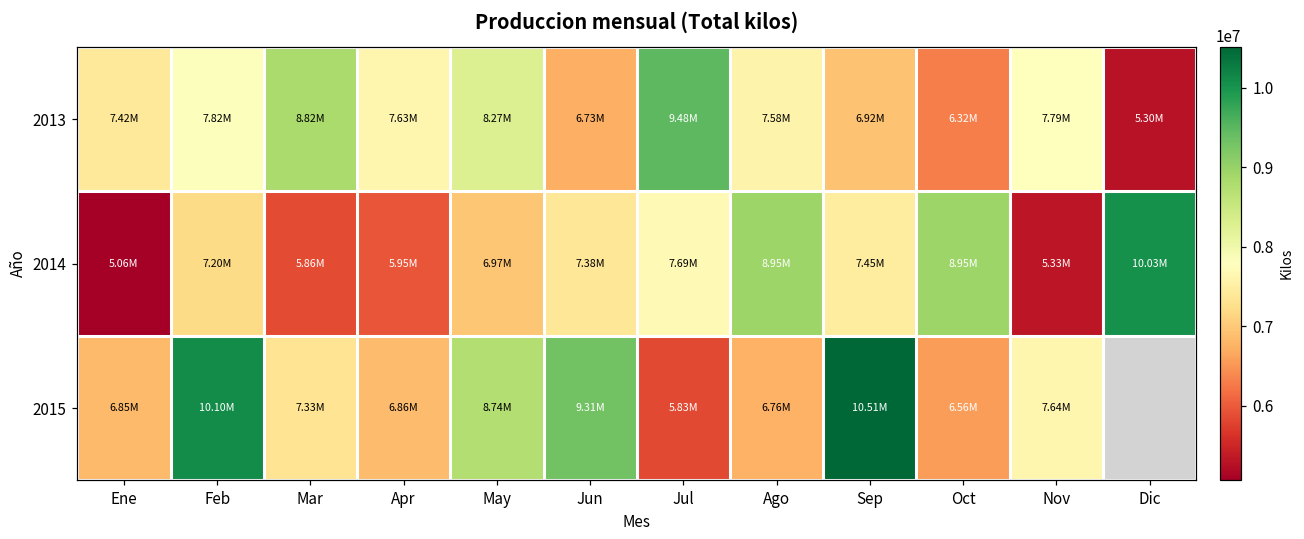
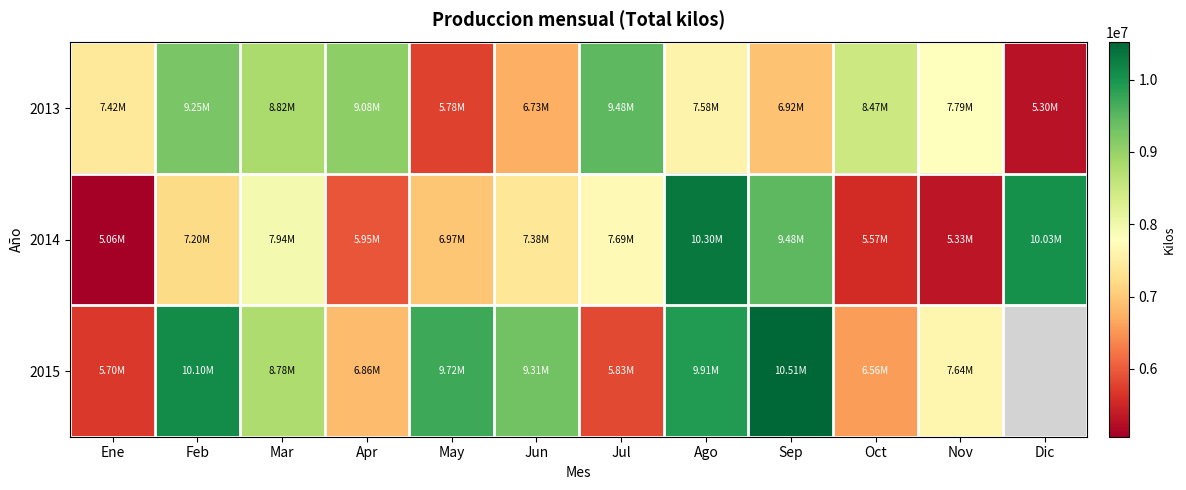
2013, Feb: 7.82M -> 9.25M
2013, Apr: 7.63M -> 9.08M
2013, May: 8.27M -> 5.78M
2013, Oct: 6.32M -> 8.47M
2014, Mar: 5.86M -> 7.94M
2014, Ago: 8.95M -> 10.30M
2014, Sep: 7.45M -> 9.48M
2014, Oct: 8.95M -> 5.57M
2015, Ene: 6.85M -> 5.70M
2015, Mar: 7.33M -> 8.78M
2015, May: 8.74M -> 9.72M
2015, Ago: 6.76M -> 9.91M
